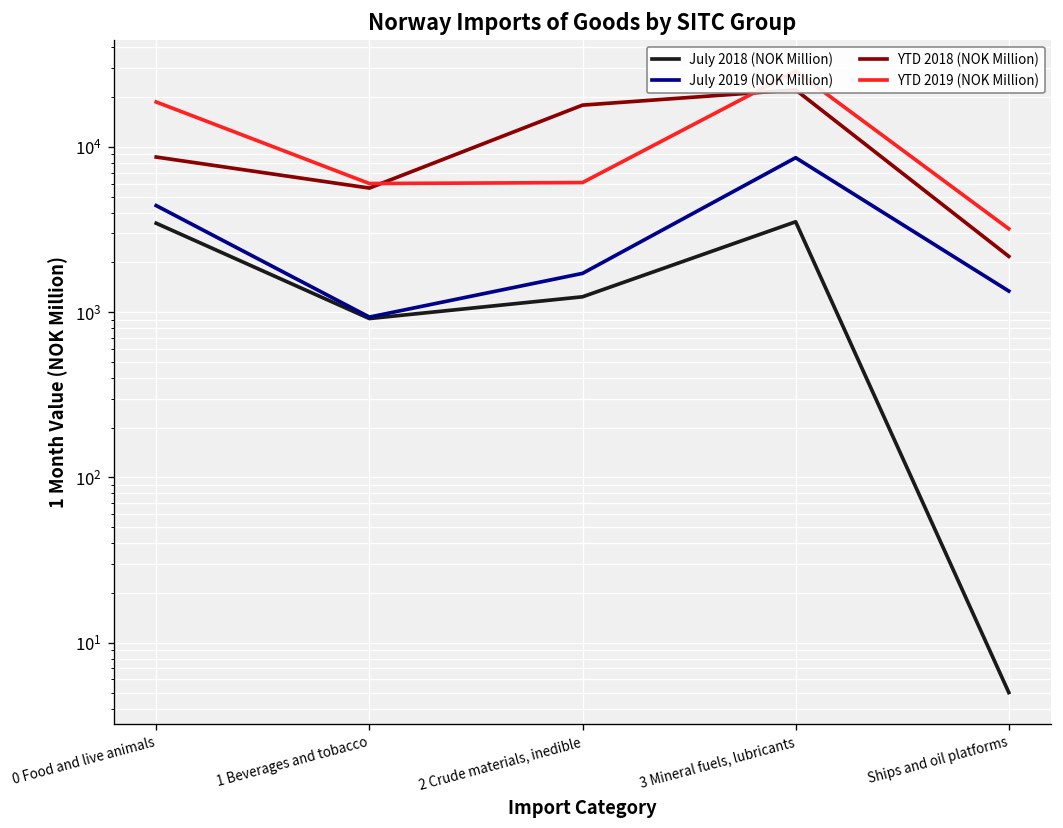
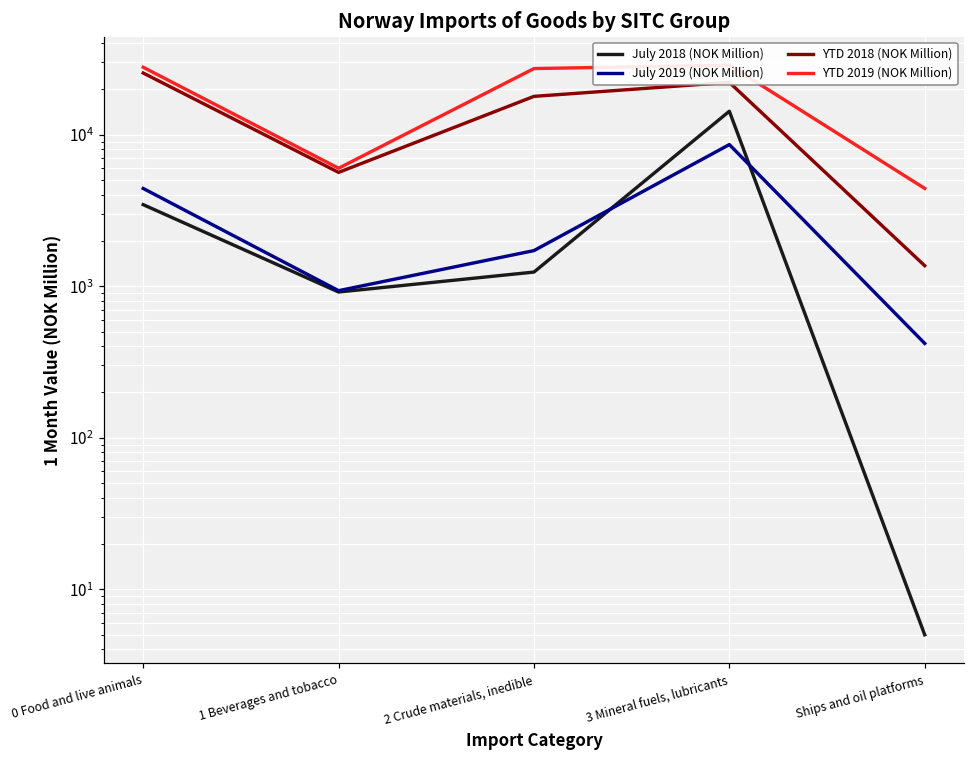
YTD 2018 (NOK Million), 0 Food and live animals: 9000 -> 26000
YTD 2019 (NOK Million), 0 Food and live animals: 19000 -> 28000
YTD 2019 (NOK Million), 2 Crude materials, inedible: 6000 -> 27000
July 2018 (NOK Million), 3 Mineral fuels, lubricants: 3500 -> 14000
July 2019 (NOK Million), Ships and oil platforms: 1300 -> 420
YTD 2018 (NOK Million), Ships and oil platforms: 2200 -> 1400
YTD 2019 (NOK Million), Ships and oil platforms: 3200 -> 4400
